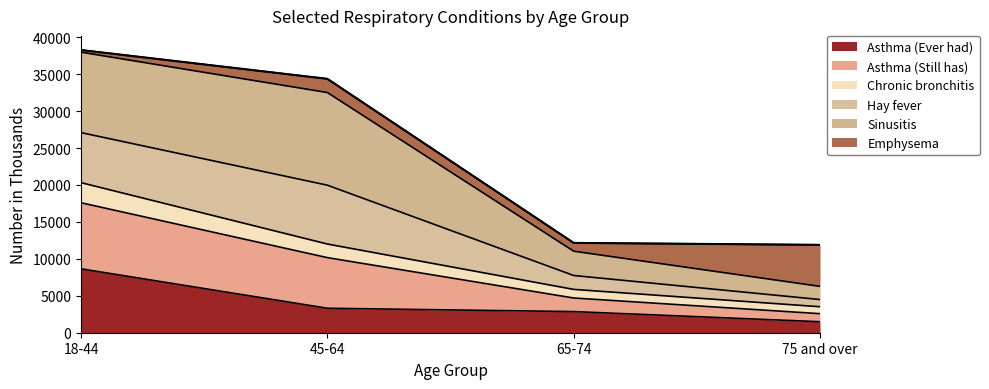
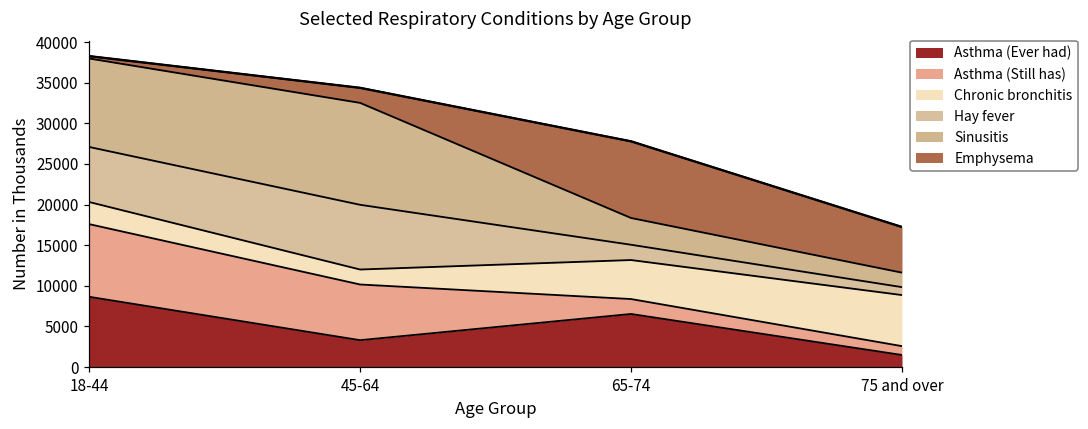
Asthma (Ever had), 65-74: 3000 -> 7000
Chronic bronchitis, 65-74: 1000 -> 5000
Emphysema, 65-74: 1000 -> 9000
Chronic bronchitis, 75 and over: 1000 -> 6000
